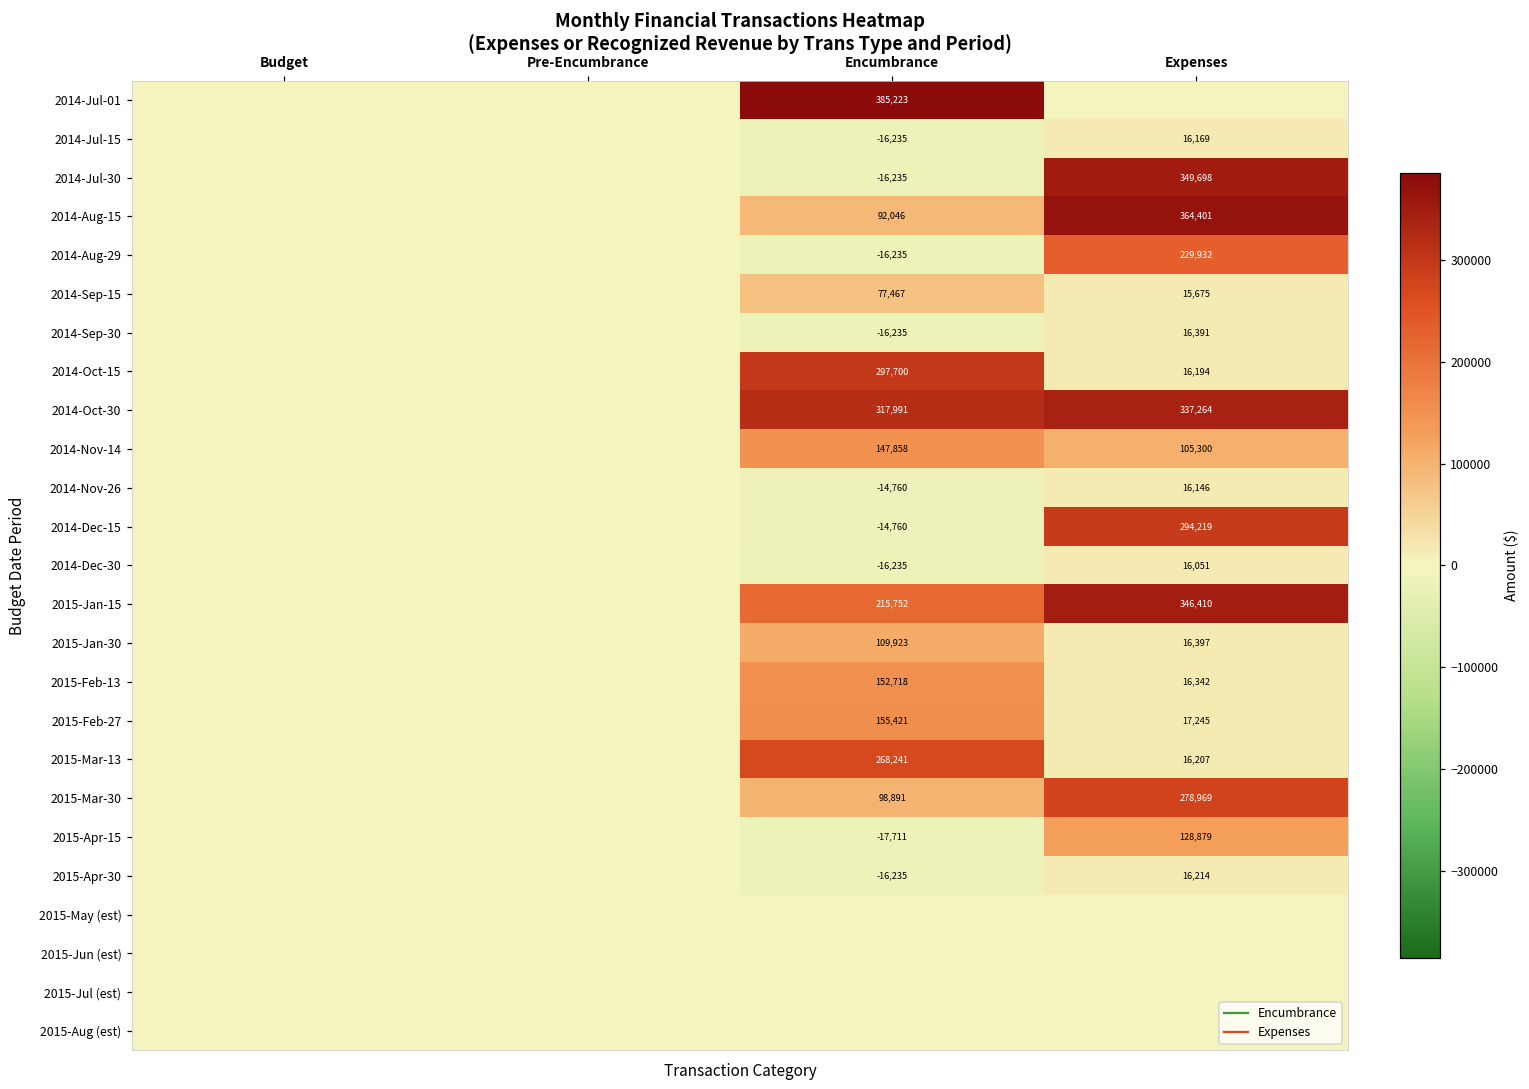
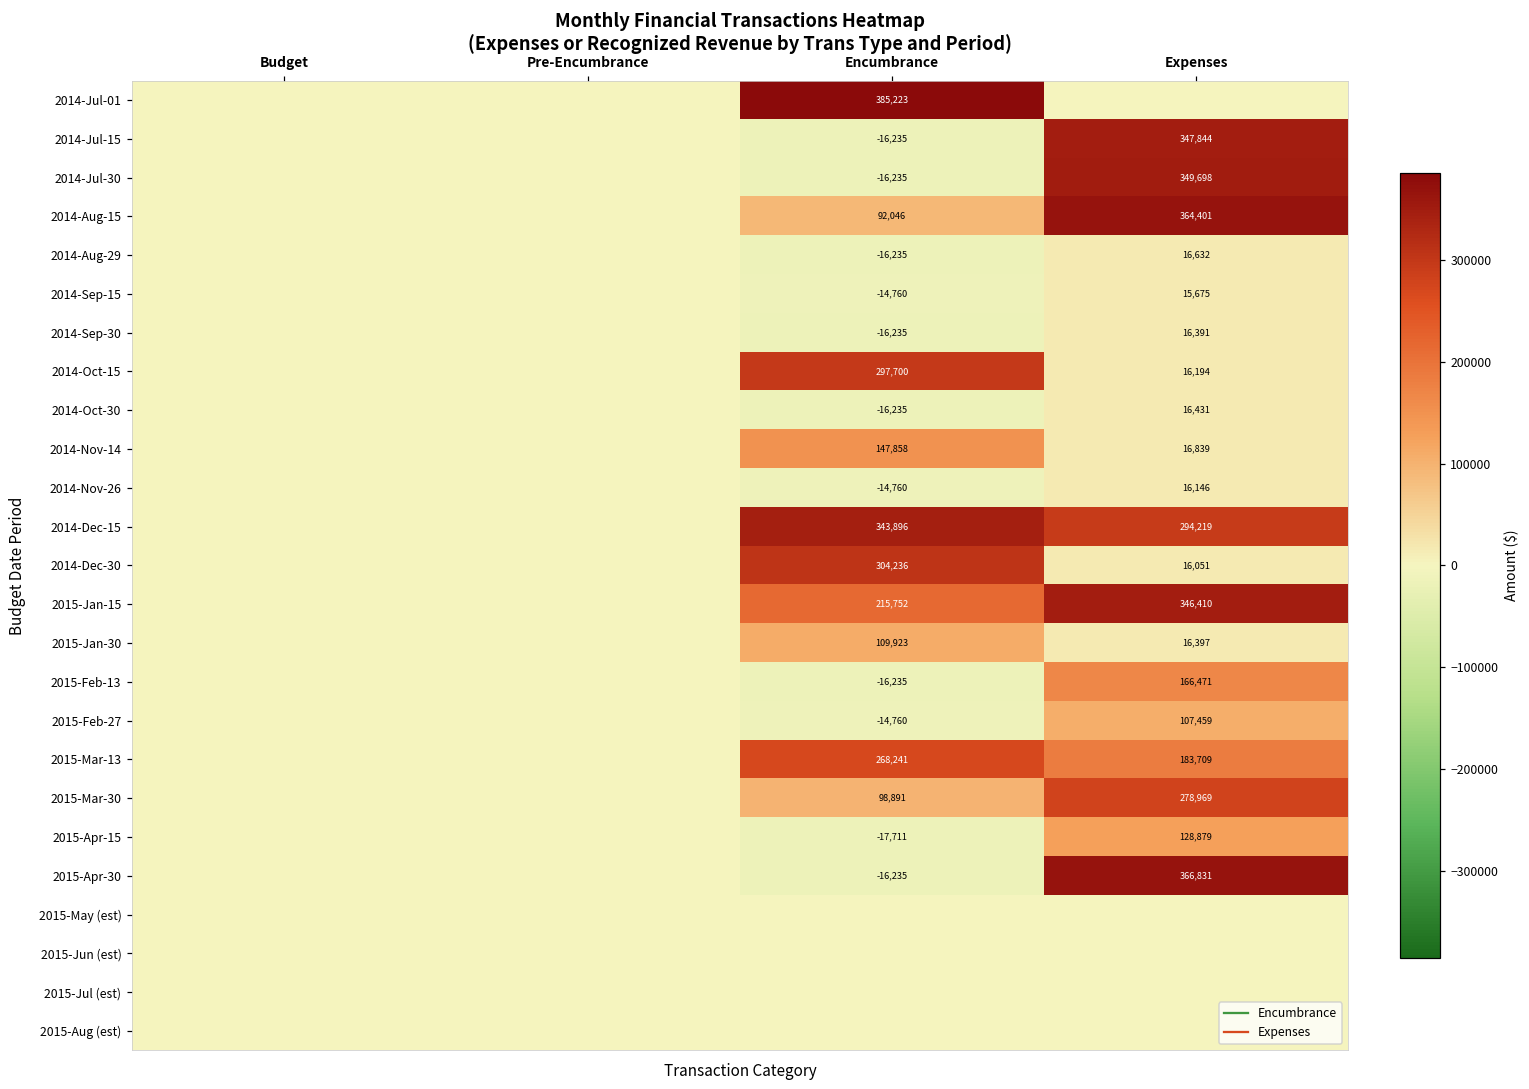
2014-Jul-15, Expenses: 16,169 -> 347,844
2014-Aug-29, Expenses: 229,932 -> 16,632
2014-Sep-15, Encumbrance: 77,467 -> -14,760
2014-Oct-30, Encumbrance: 317,991 -> -16,235
2014-Oct-30, Expenses: 337,264 -> 16,431
2014-Nov-14, Expenses: 105,300 -> 16,839
2014-Dec-15, Encumbrance: -14,760 -> 343,896
2014-Dec-30, Encumbrance: -16,235 -> 304,236
2015-Feb-13, Encumbrance: 152,718 -> -16,235
2015-Feb-13, Expenses: 16,342 -> 166,471
2015-Feb-27, Encumbrance: 155,421 -> -14,760
2015-Feb-27, Expenses: 17,245 -> 107,459
2015-Mar-13, Expenses: 16,207 -> 183,709
2015-Apr-30, Expenses: 16,214 -> 366,831
